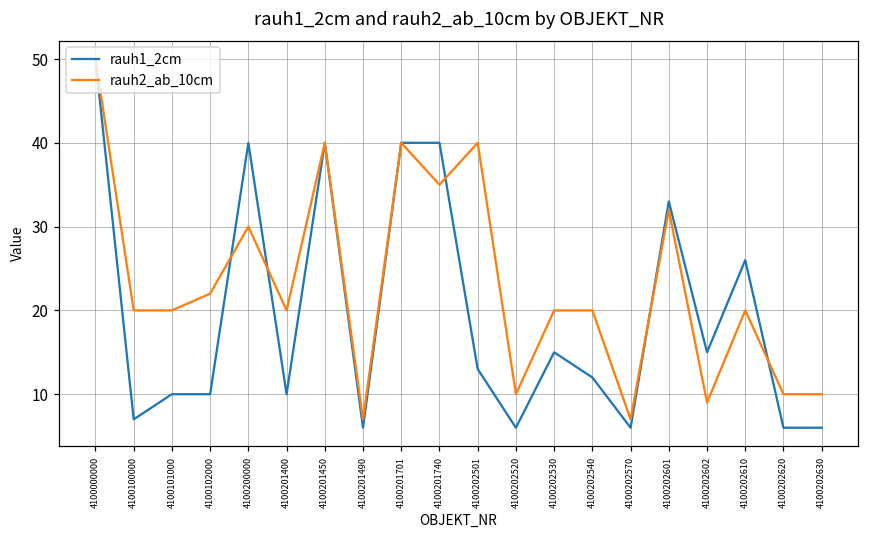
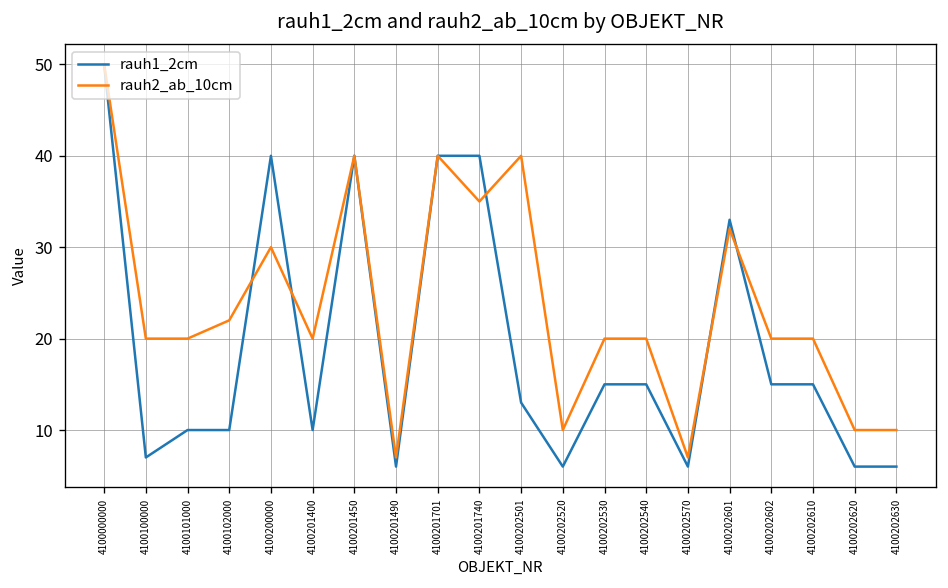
rauh1_2cm, 4100202540: 12 -> 15
rauh2_ab_10cm, 4100202602: 9 -> 20
rauh1_2cm, 4100202610: 26 -> 15
